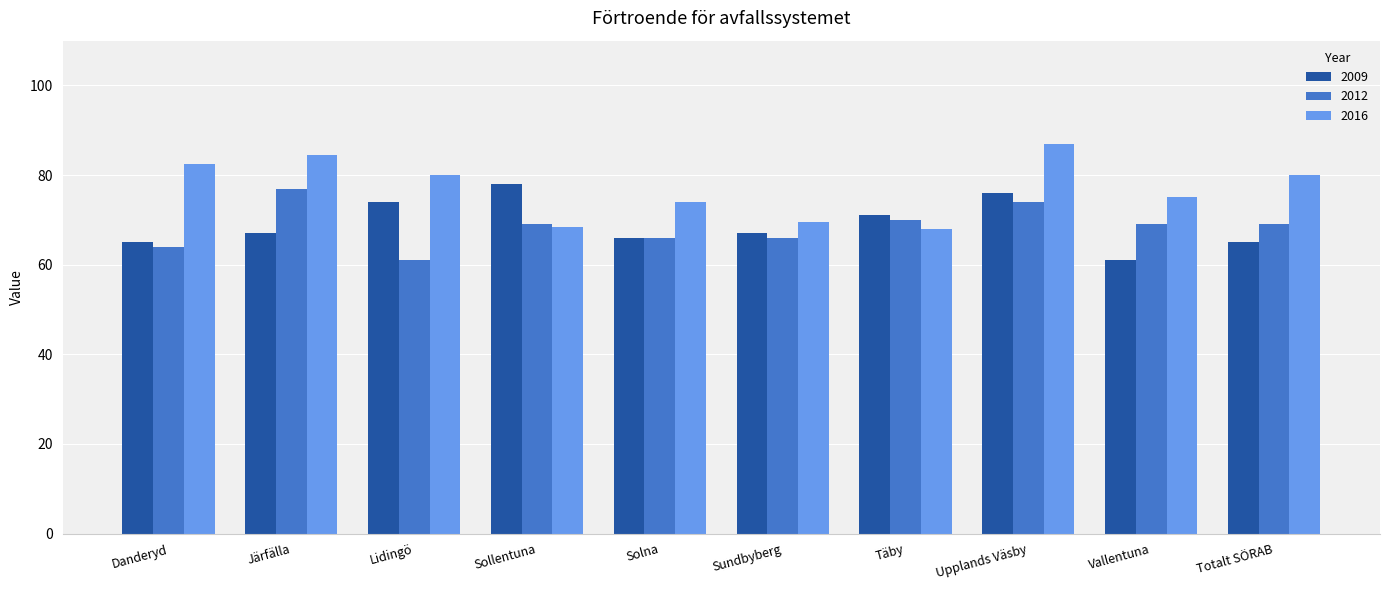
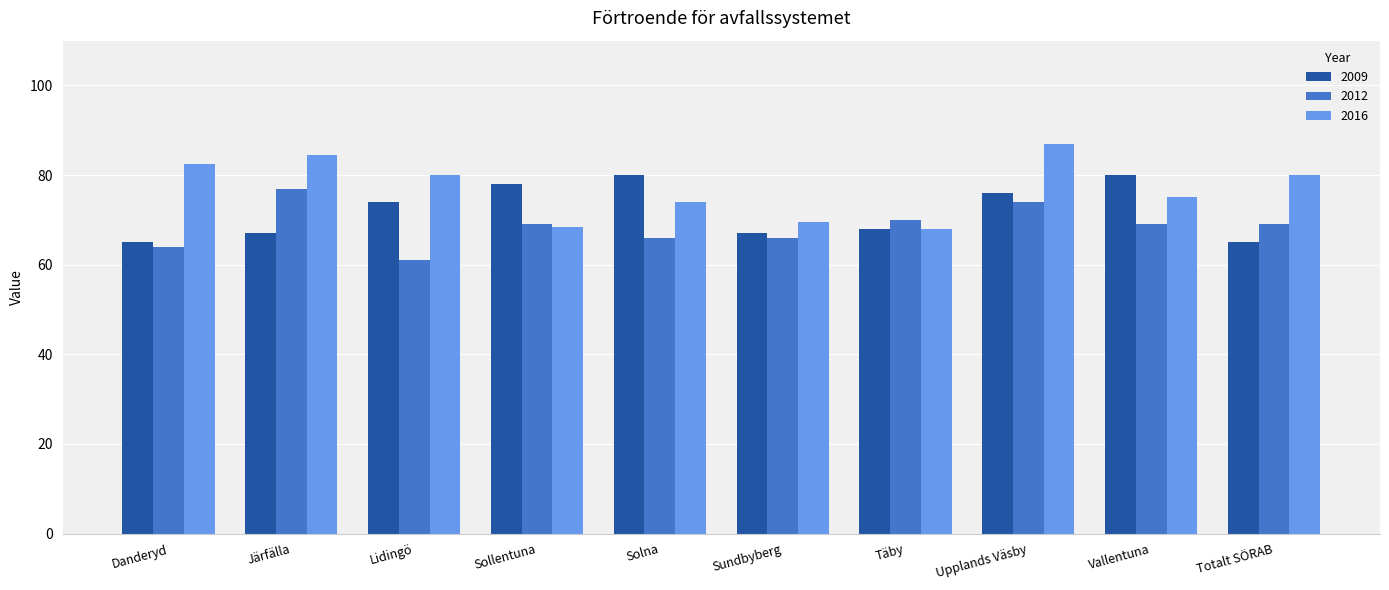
2009, Solna: 66 -> 80
2009, Täby: 71 -> 68
2009, Vallentuna: 61 -> 80
